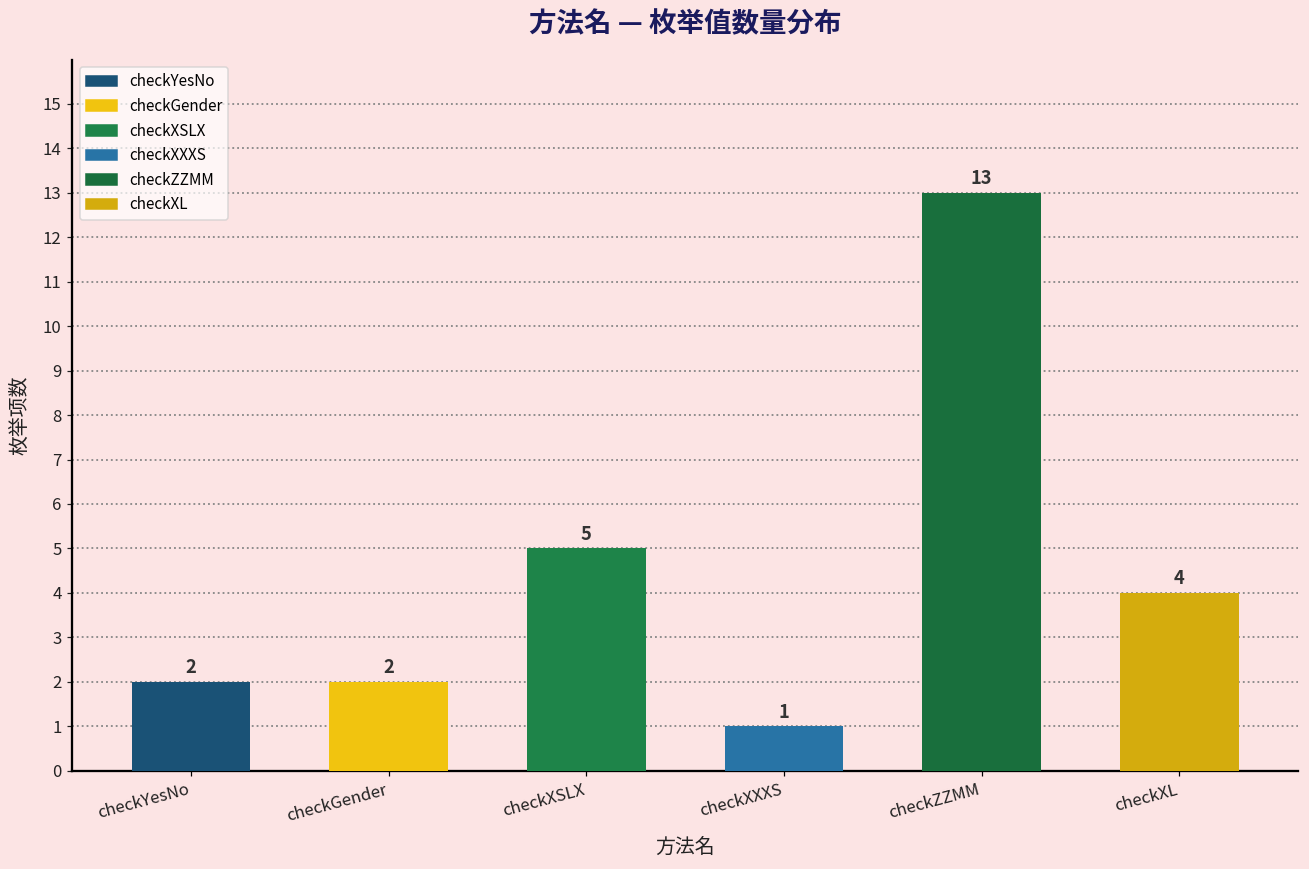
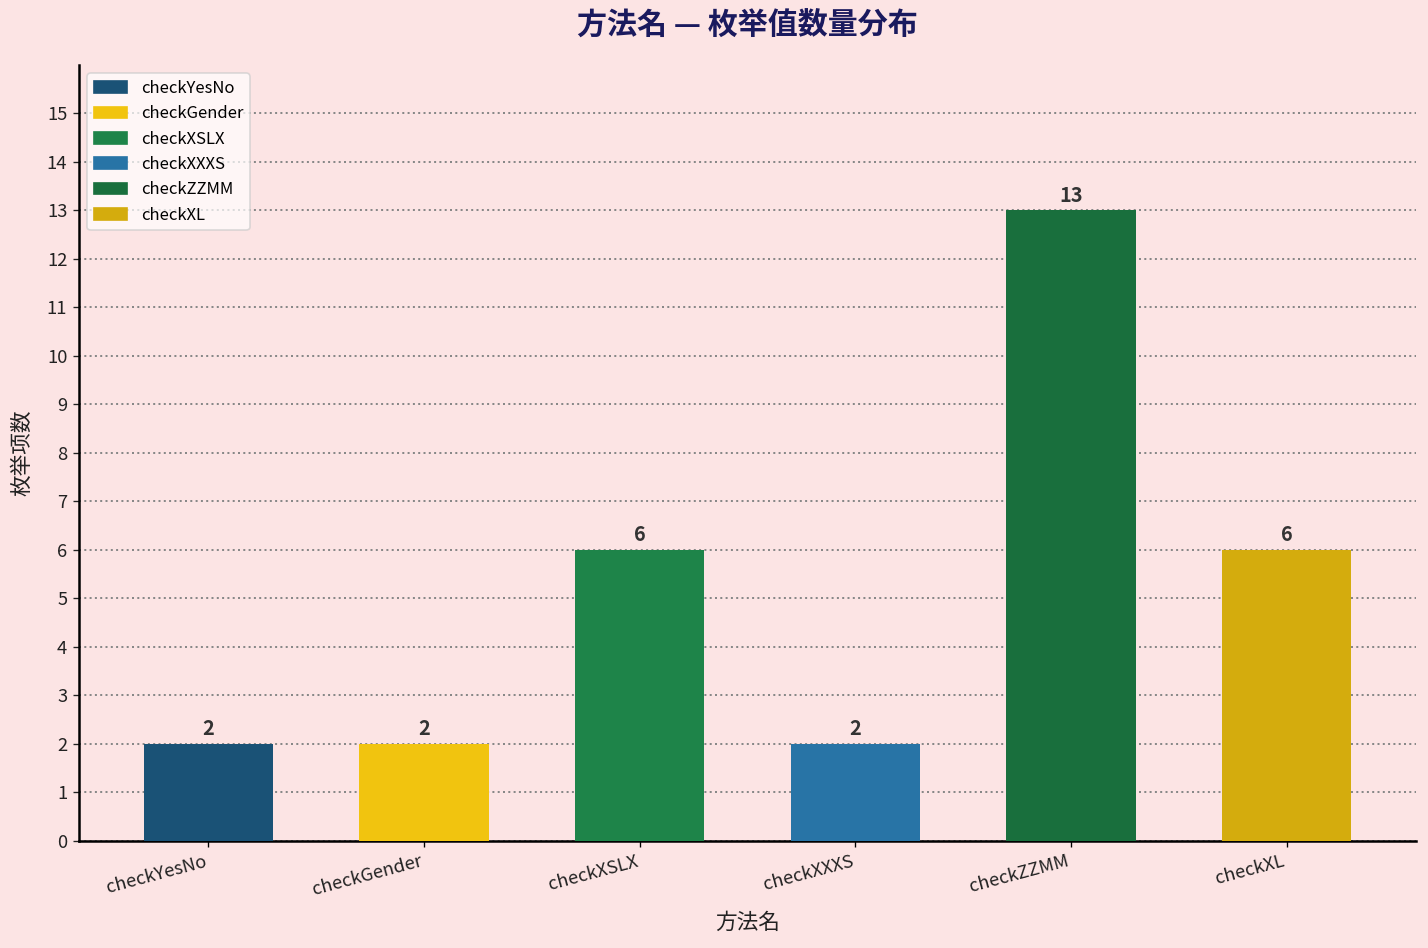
checkXSLX: 5 -> 6
checkXXXS: 1 -> 2
checkXL: 4 -> 6
